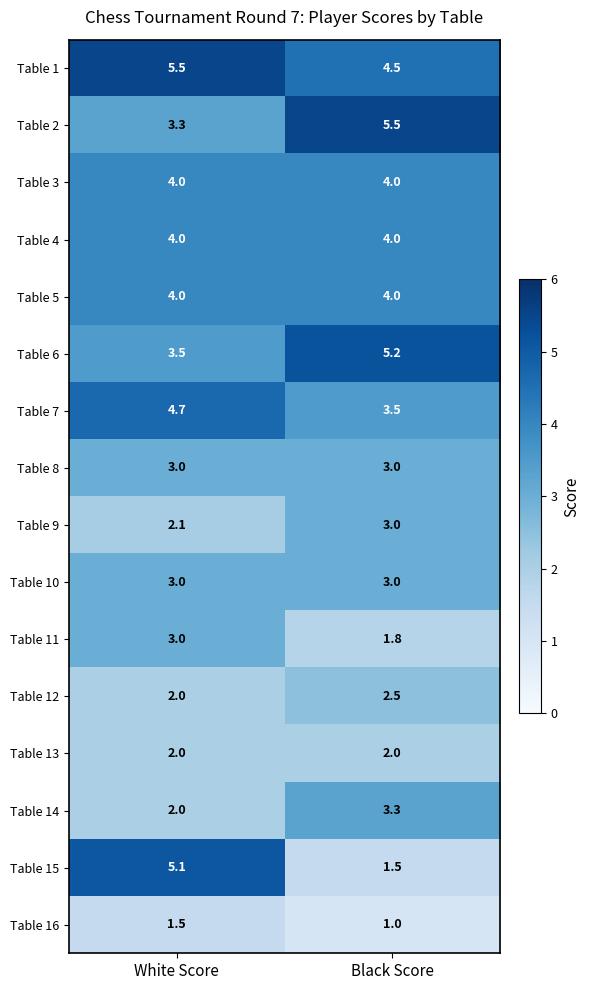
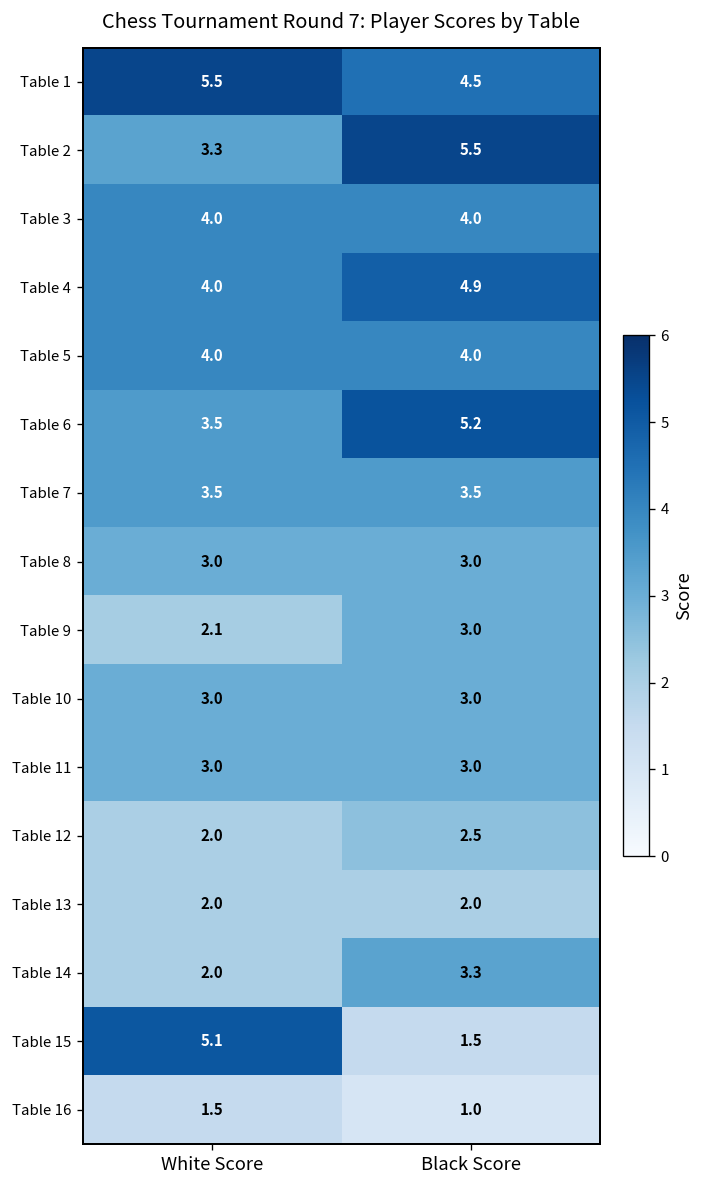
Table 4, Black Score: 4.0 -> 4.9
Table 7, White Score: 4.7 -> 3.5
Table 11, Black Score: 1.8 -> 3.0
